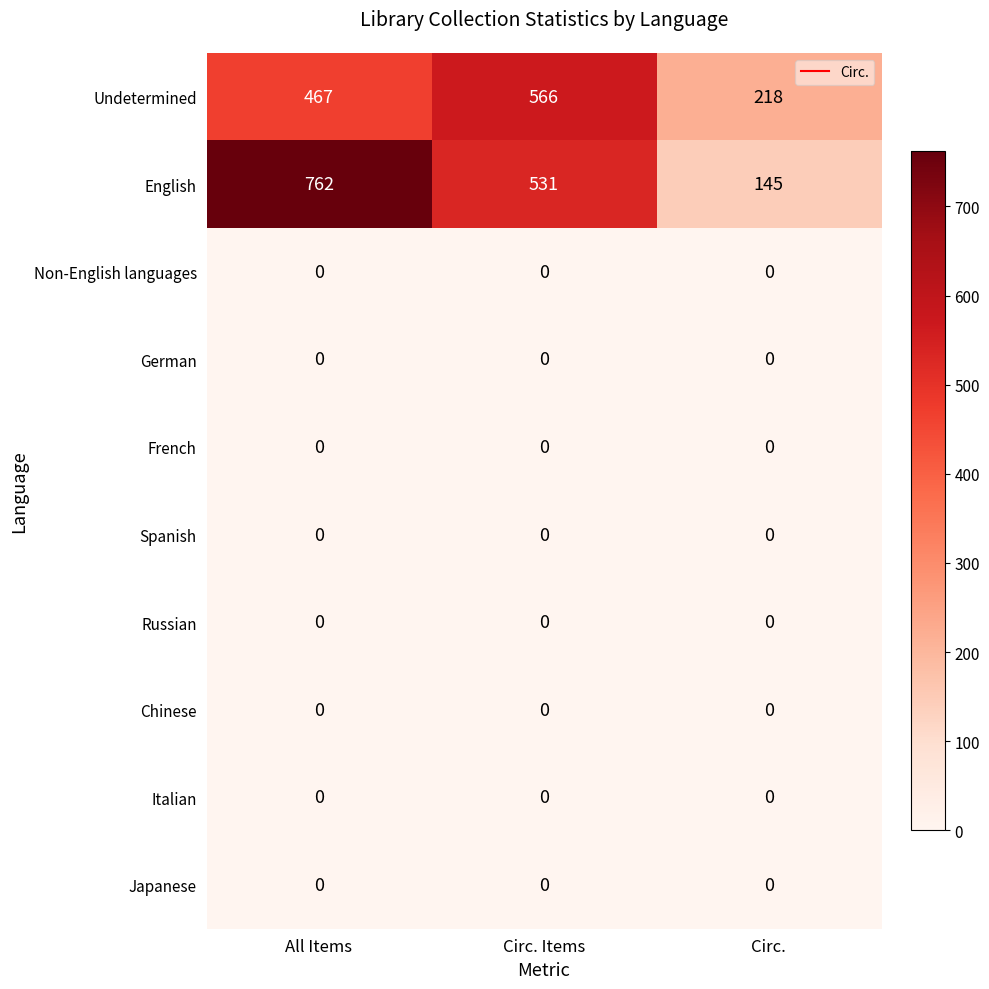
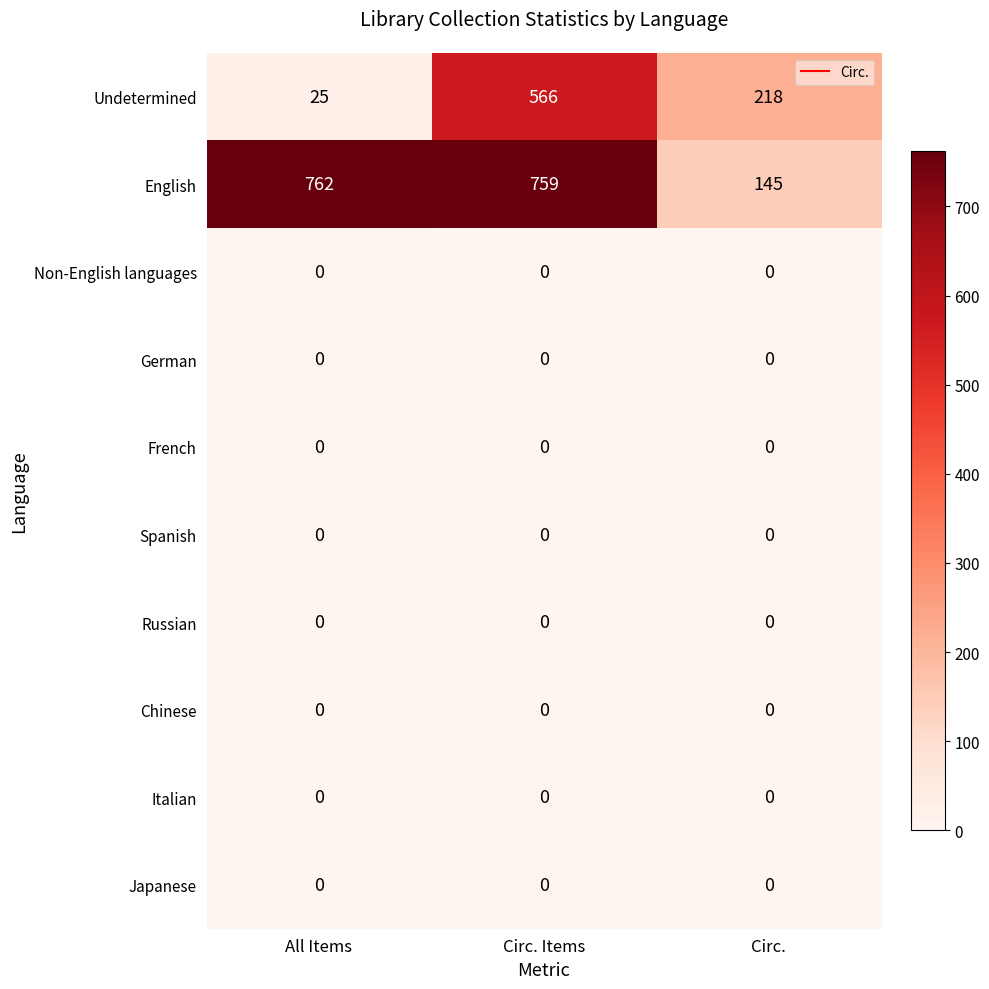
Undetermined, All Items: 467 -> 25
English, Circ. Items: 531 -> 759
